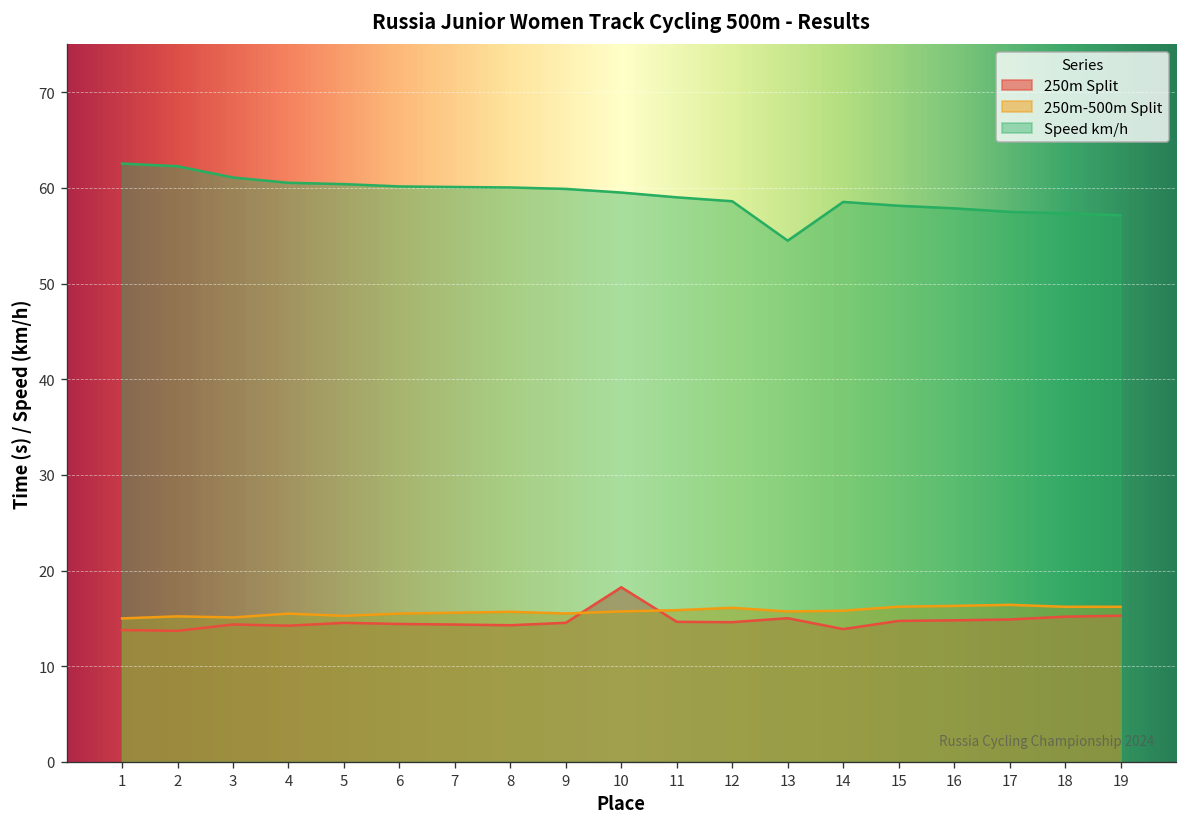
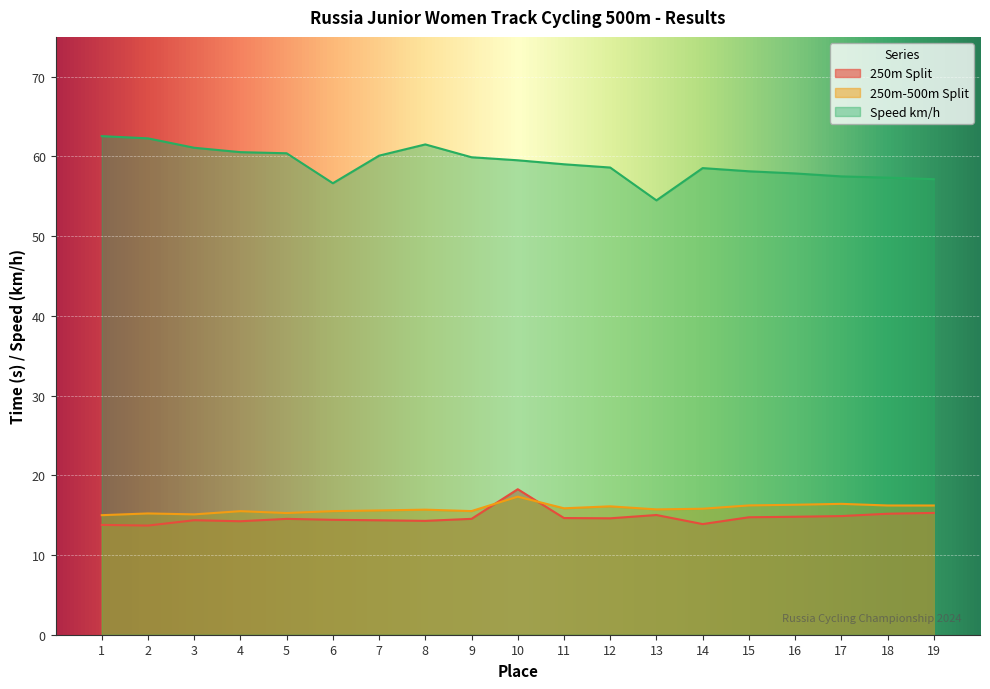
Speed km/h, 6: 60 -> 57
Speed km/h, 8: 60 -> 62
250m-500m Split, 10: 16 -> 17
